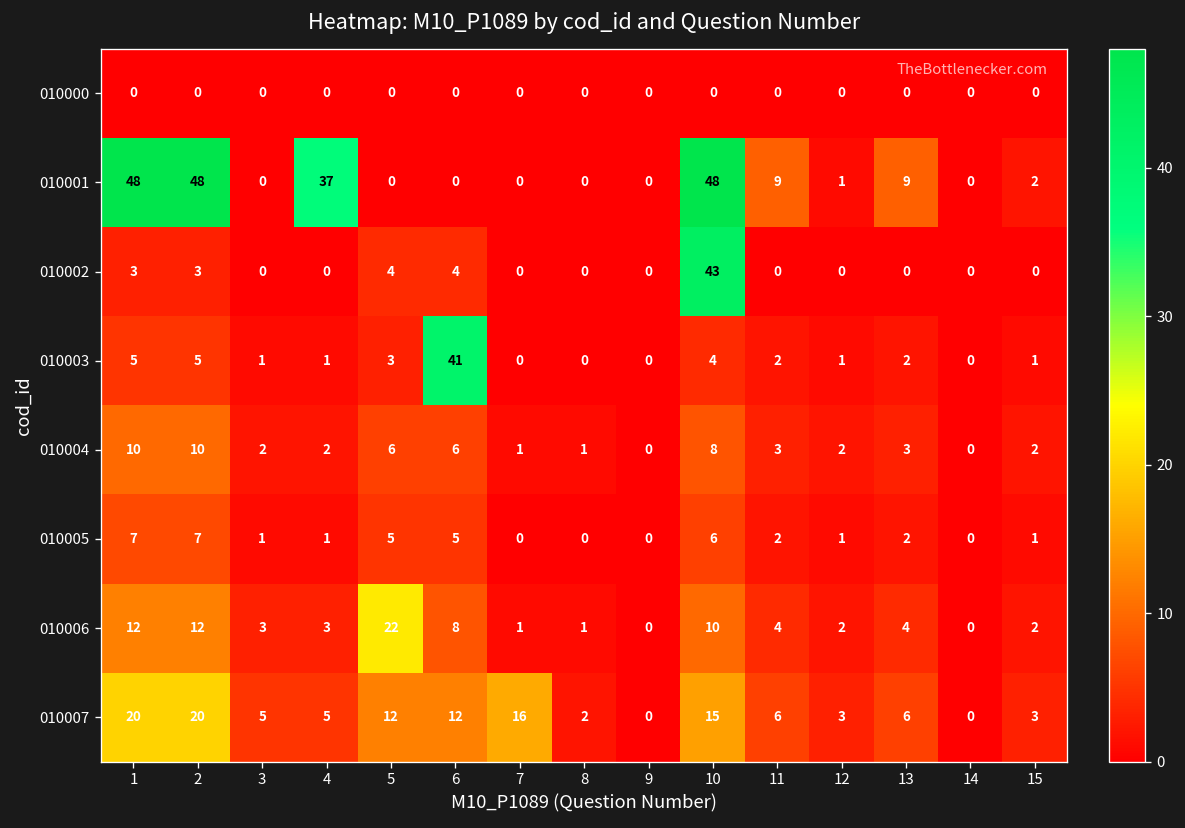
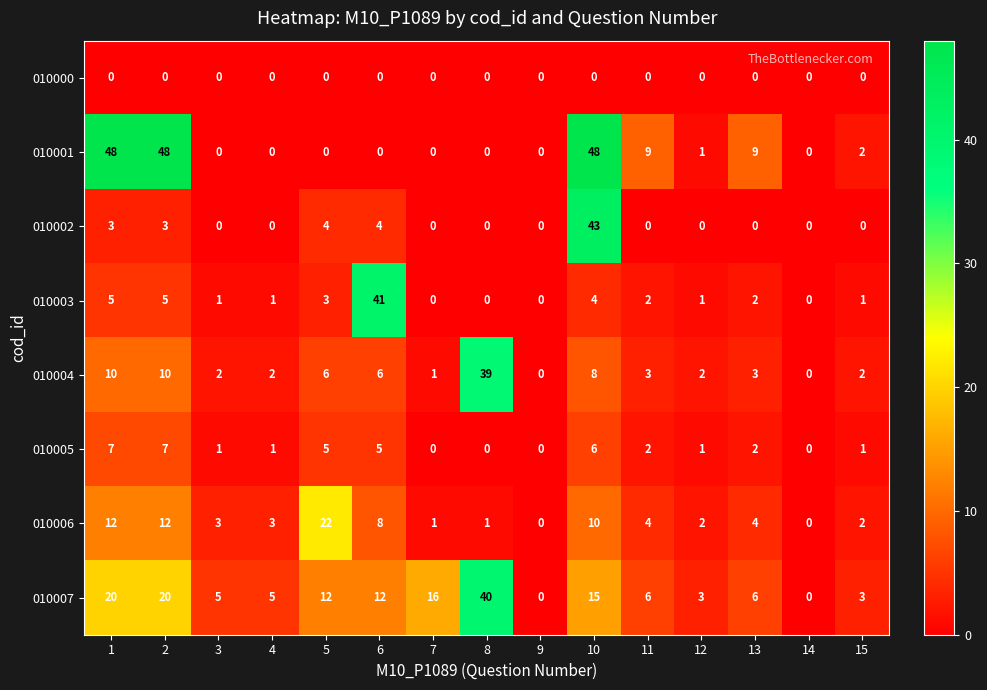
010001, 4: 37 -> 0
010004, 8: 1 -> 39
010007, 8: 2 -> 40
